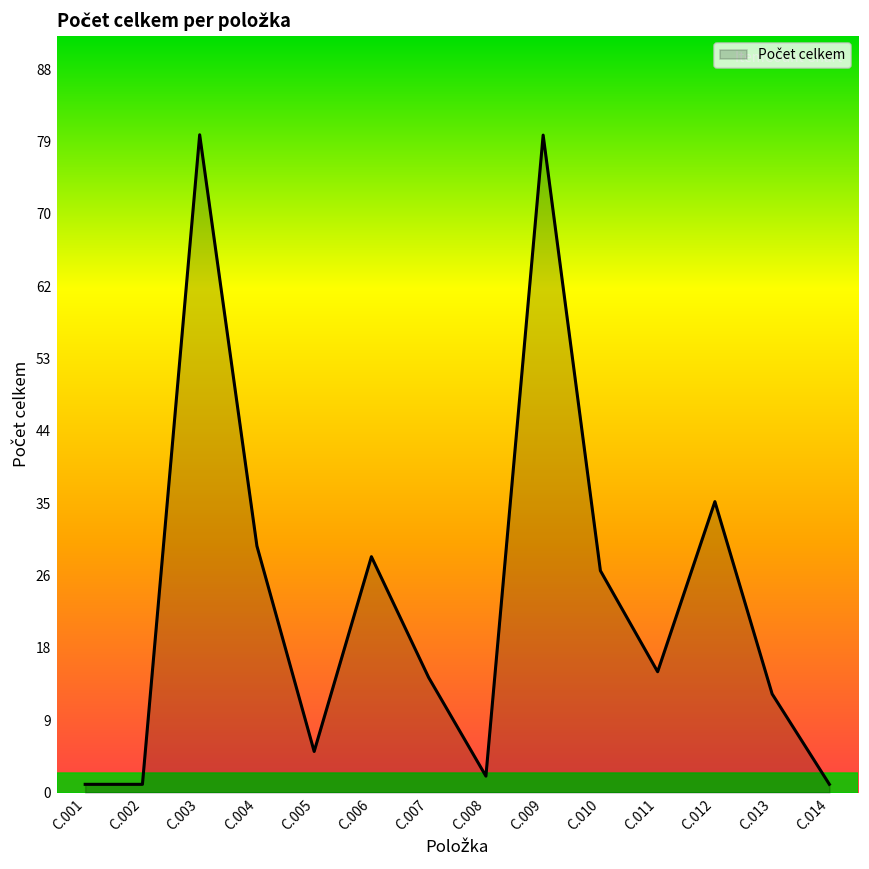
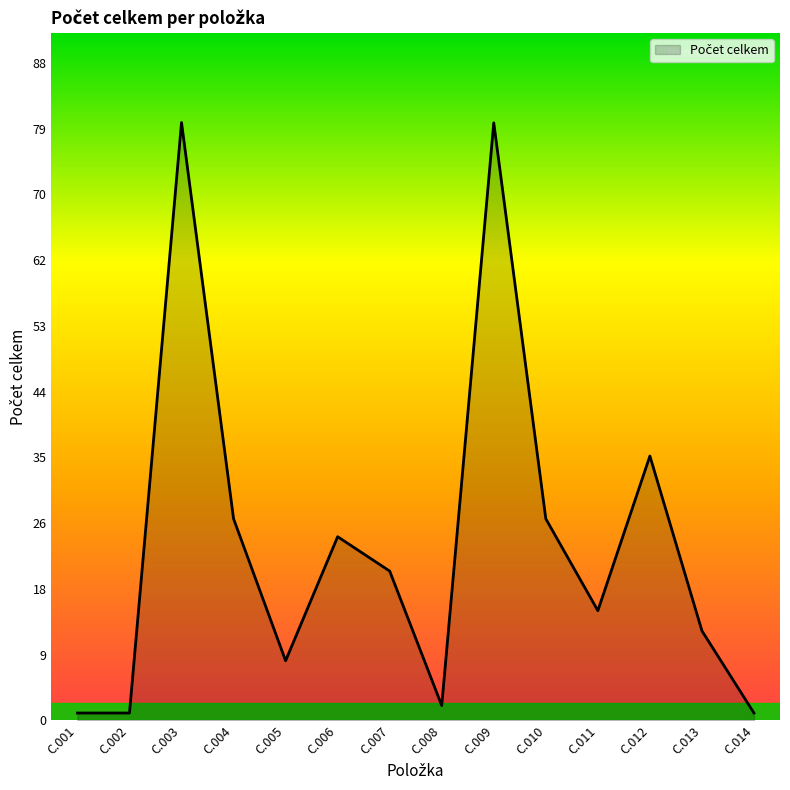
C.004: 30 -> 27
C.005: 5 -> 8
C.006: 29 -> 25
C.007: 14 -> 20
